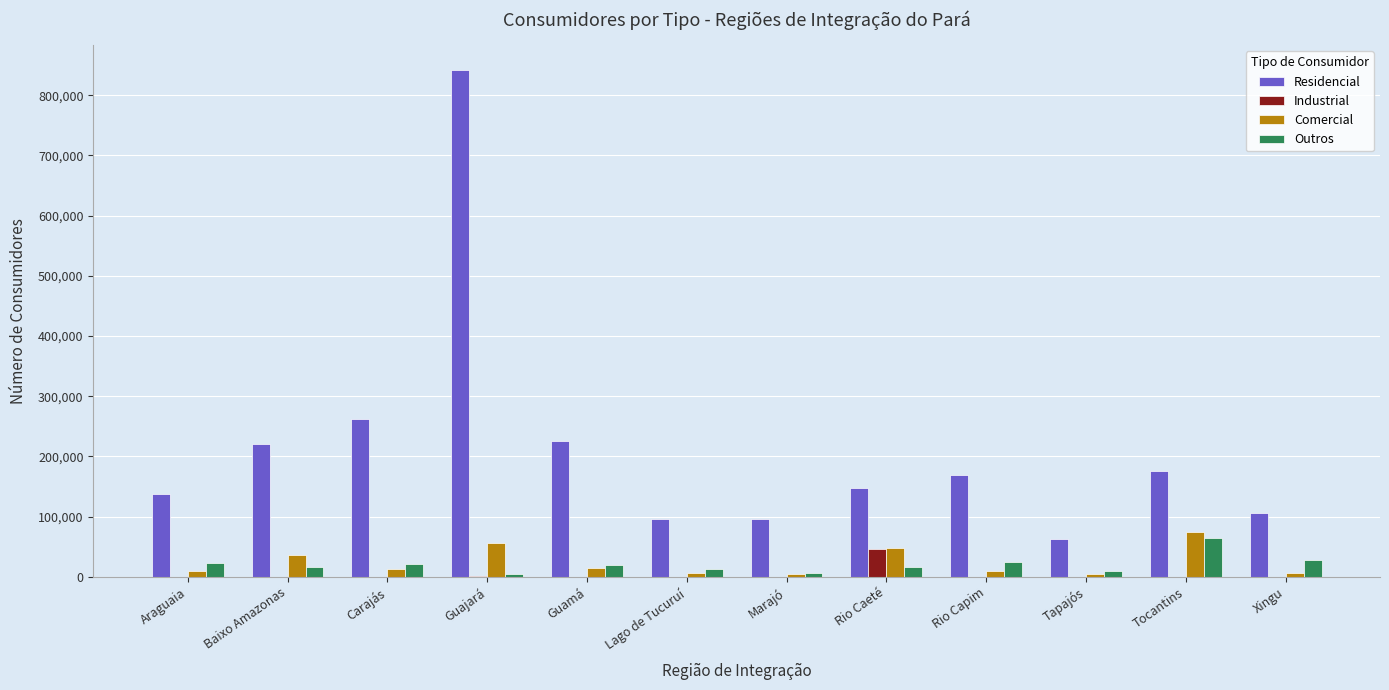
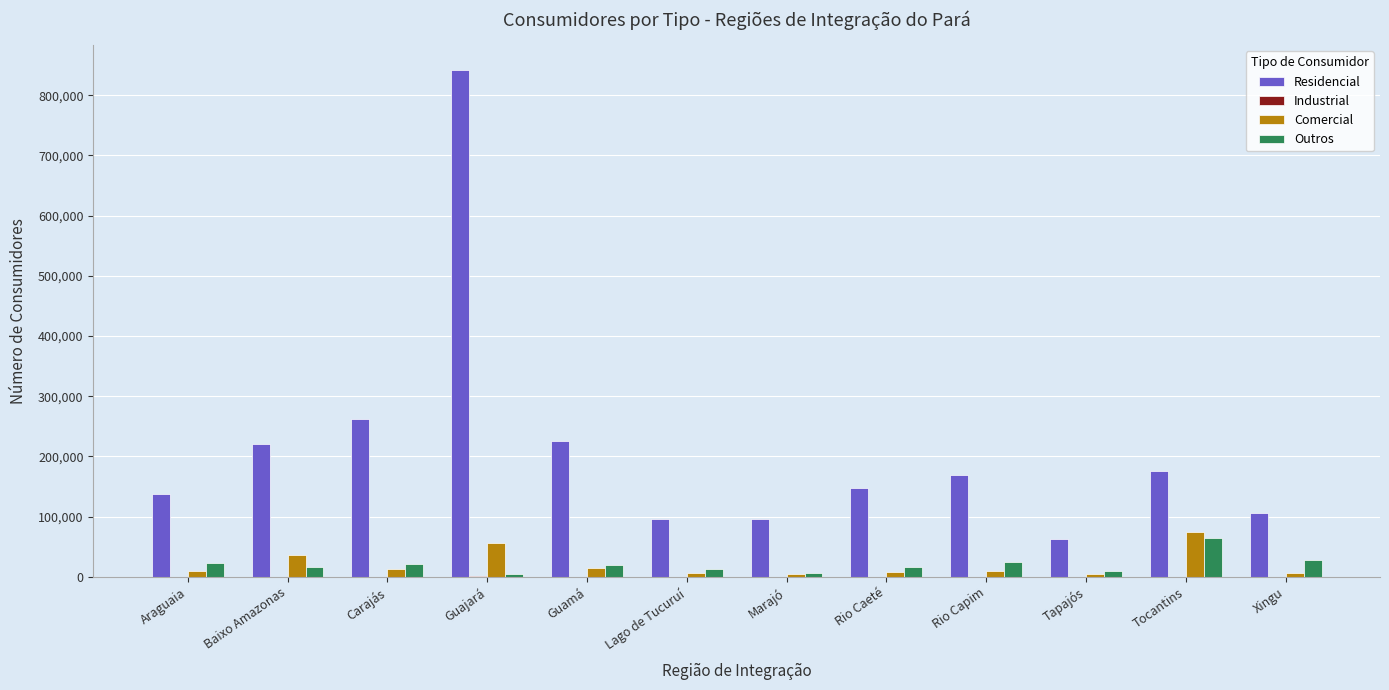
Industrial, Rio Caeté: 50,000 -> 0
Comercial, Rio Caeté: 50,000 -> 10,000
